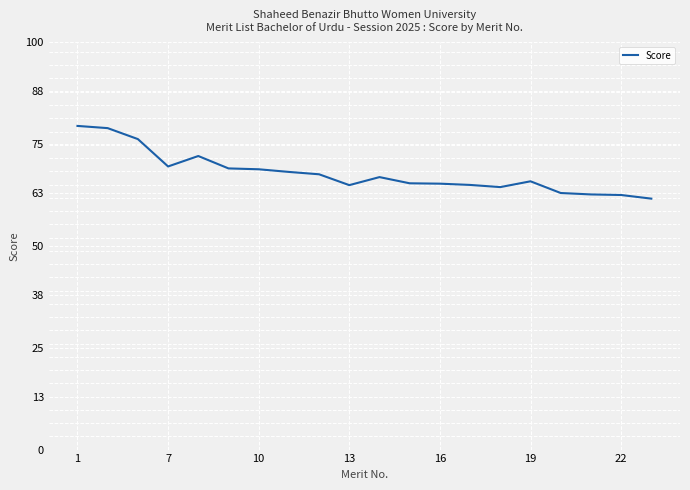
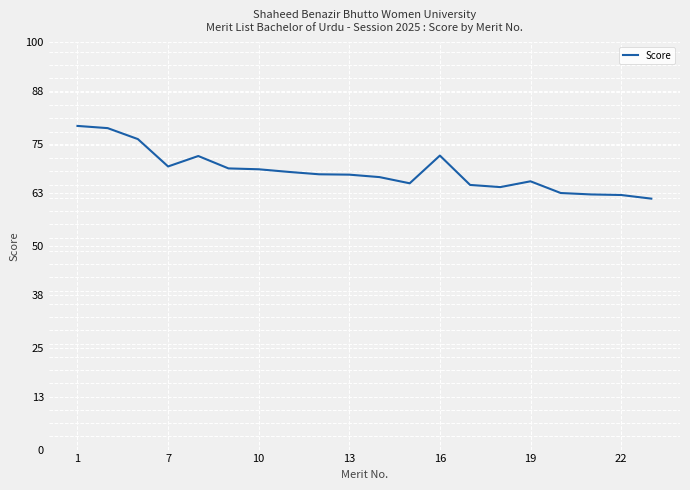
13: 65 -> 67
16: 65 -> 72
